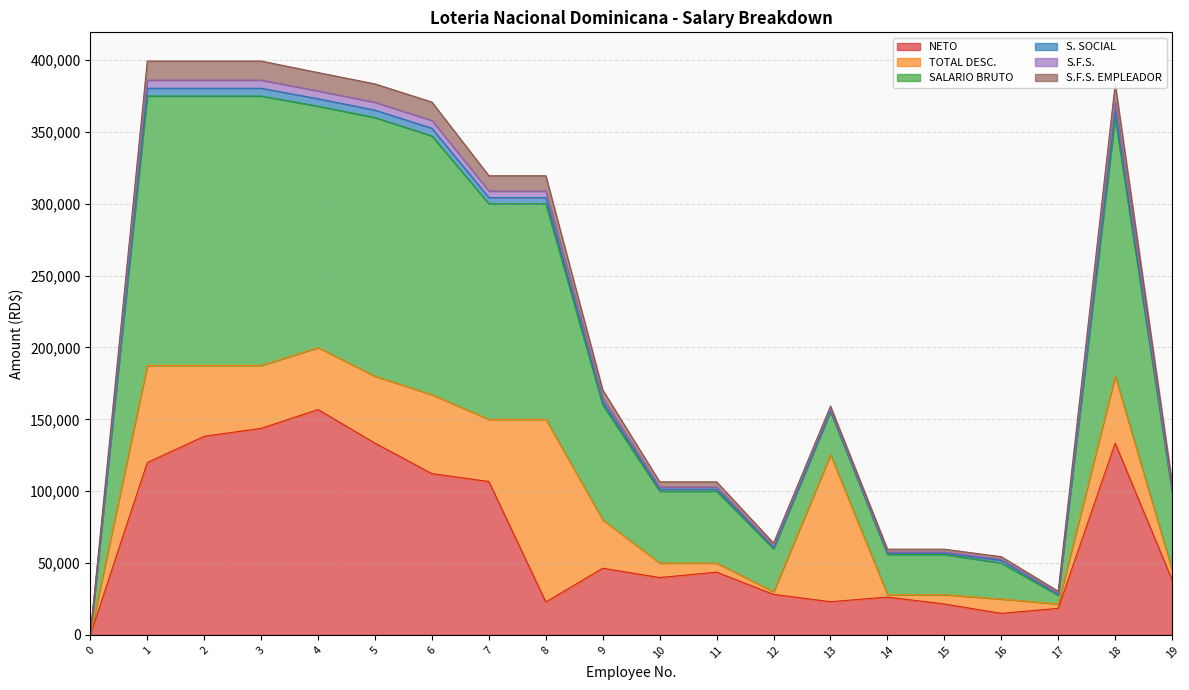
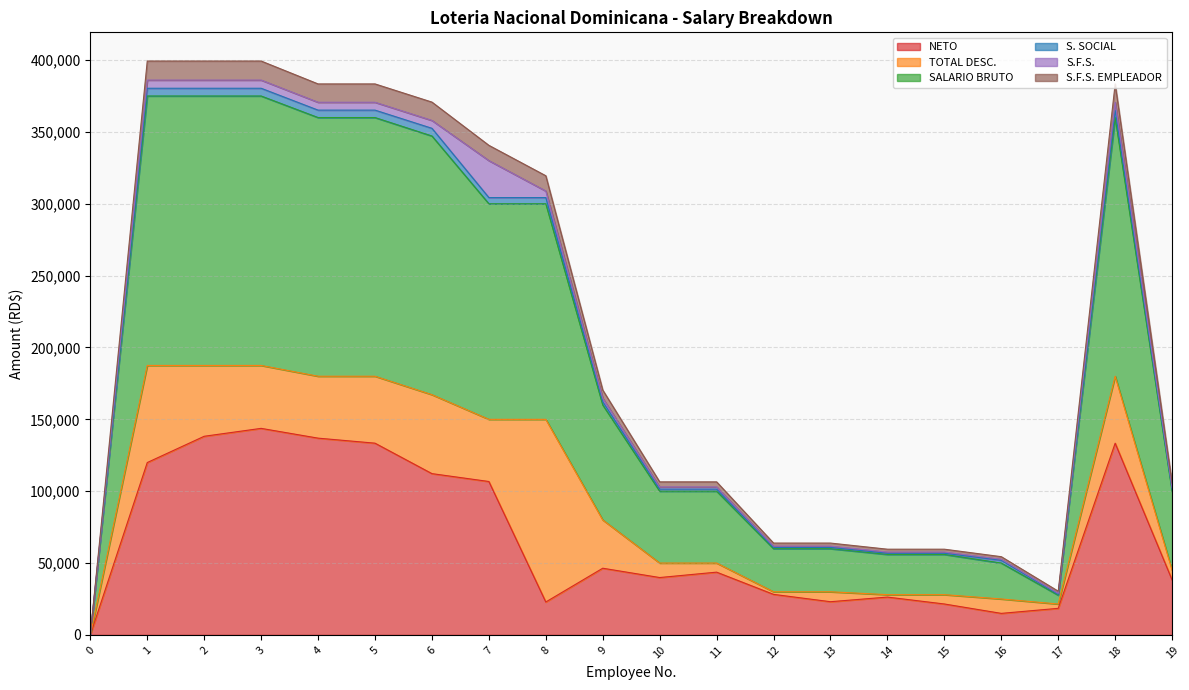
NETO, 4: 157,000 -> 137,000
SALARIO BRUTO, 4: 168,000 -> 180,000
S.F.S., 7: 5,000 -> 26,000
TOTAL DESC., 13: 102,000 -> 7,000
